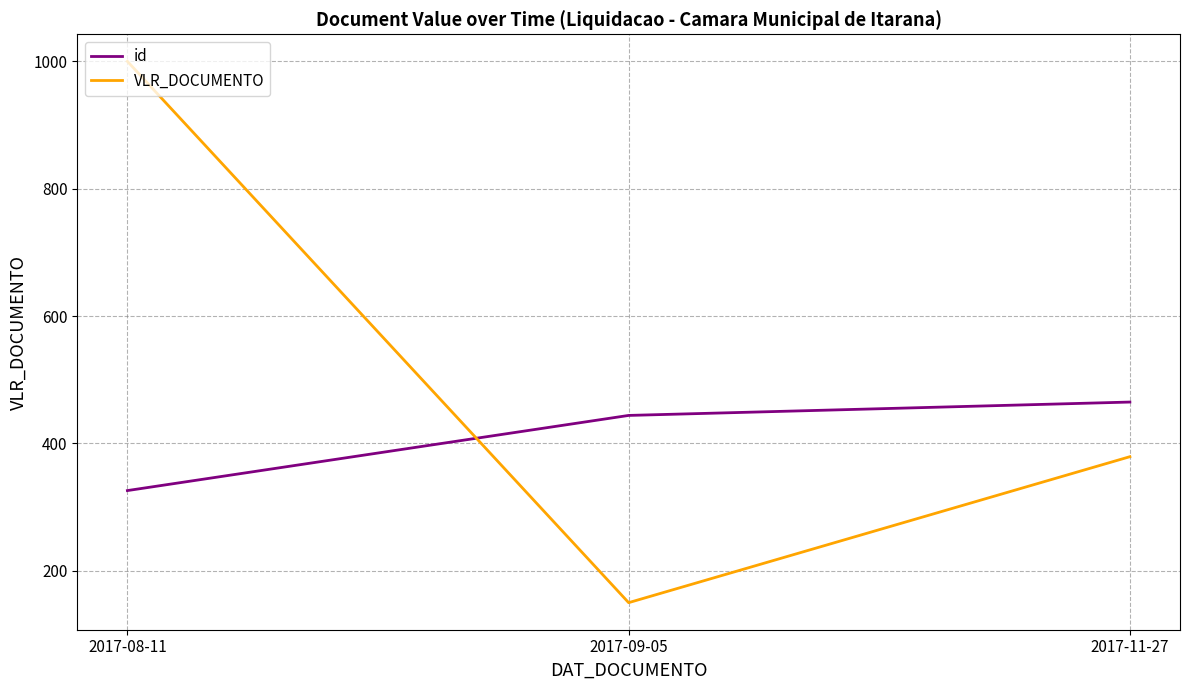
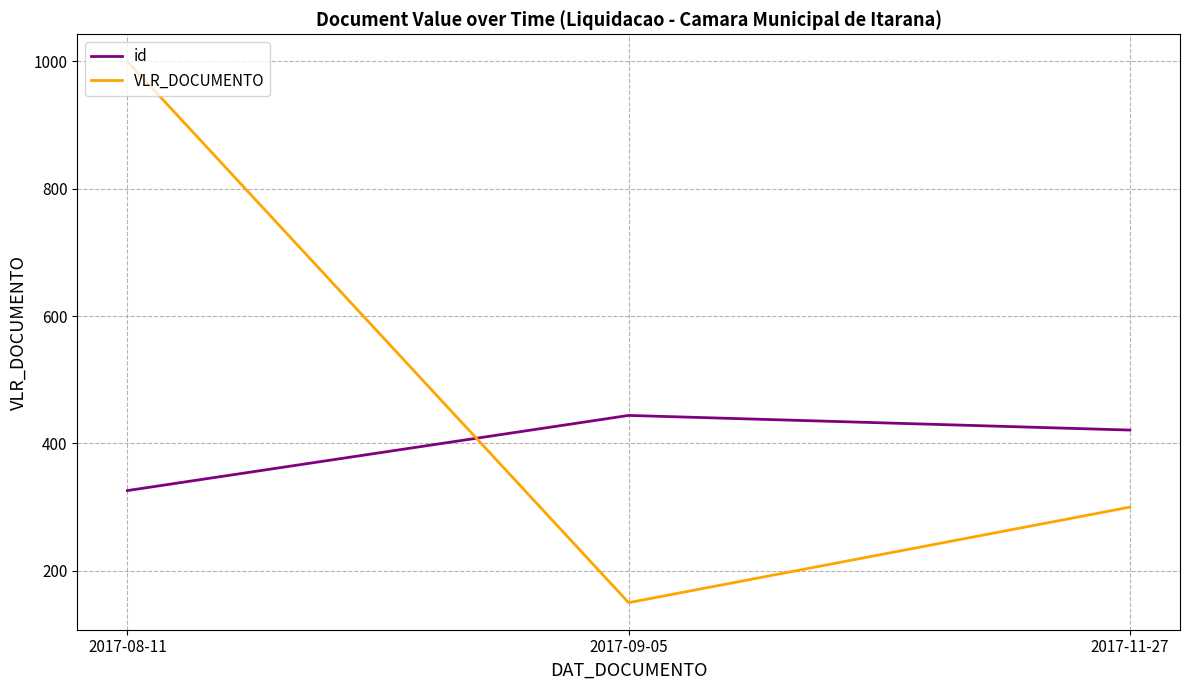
id, 2017-11-27: 470 -> 420
VLR_DOCUMENTO, 2017-11-27: 380 -> 300
